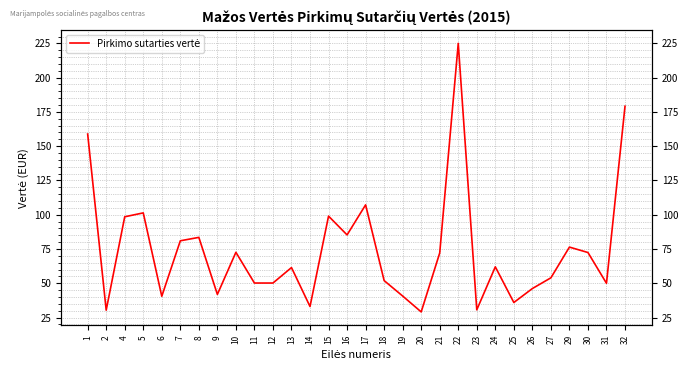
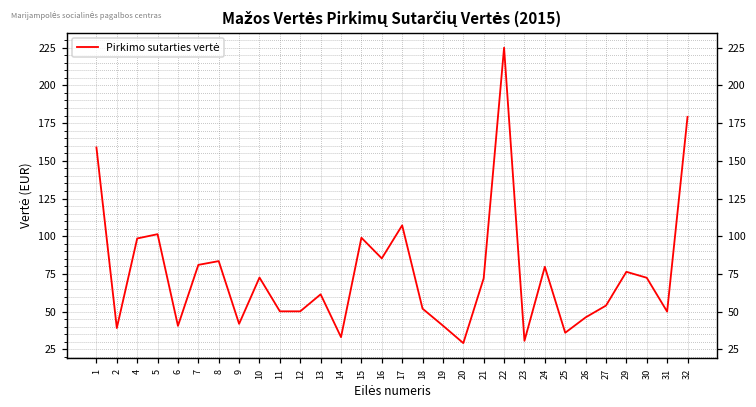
2: 30 -> 39
24: 62 -> 80
